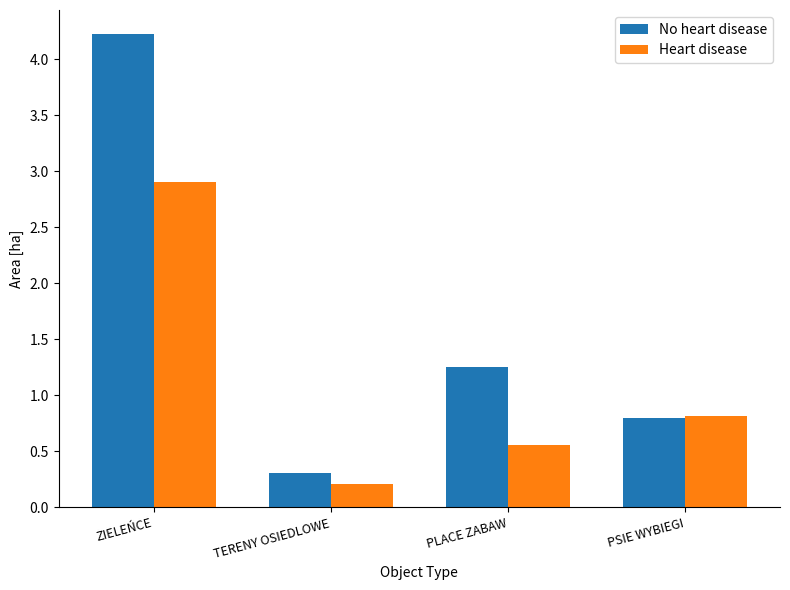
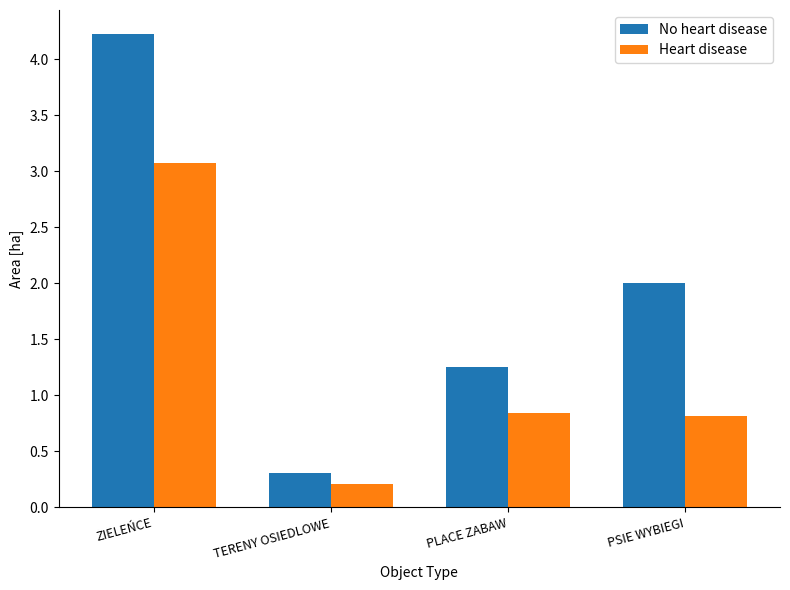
Heart disease, ZIELEŃCE: 2.91 -> 3.08
Heart disease, PLACE ZABAW: 0.56 -> 0.84
No heart disease, PSIE WYBIEGI: 0.8 -> 2.0
